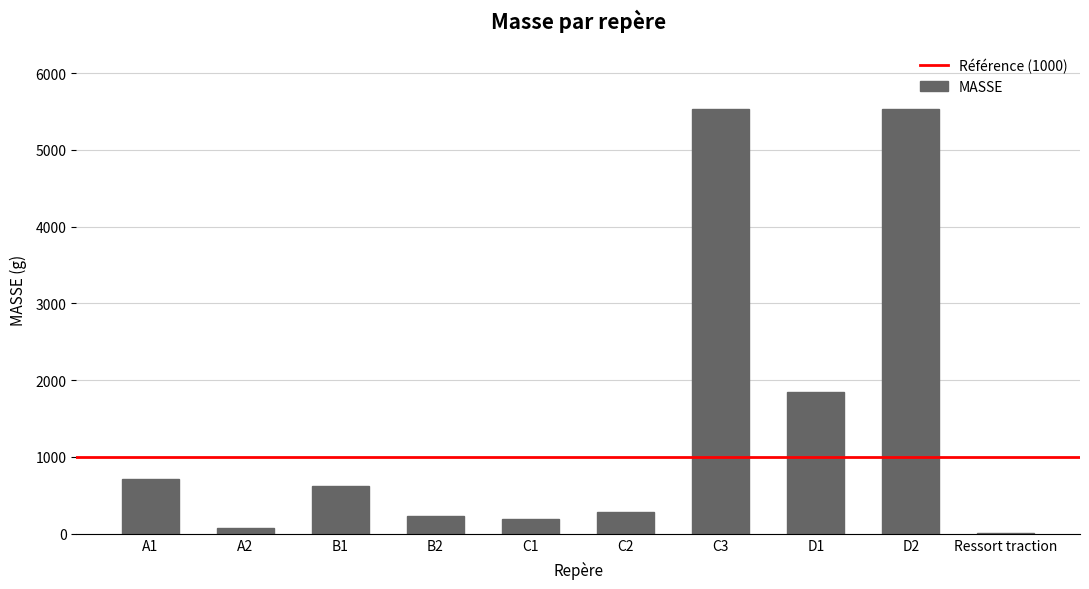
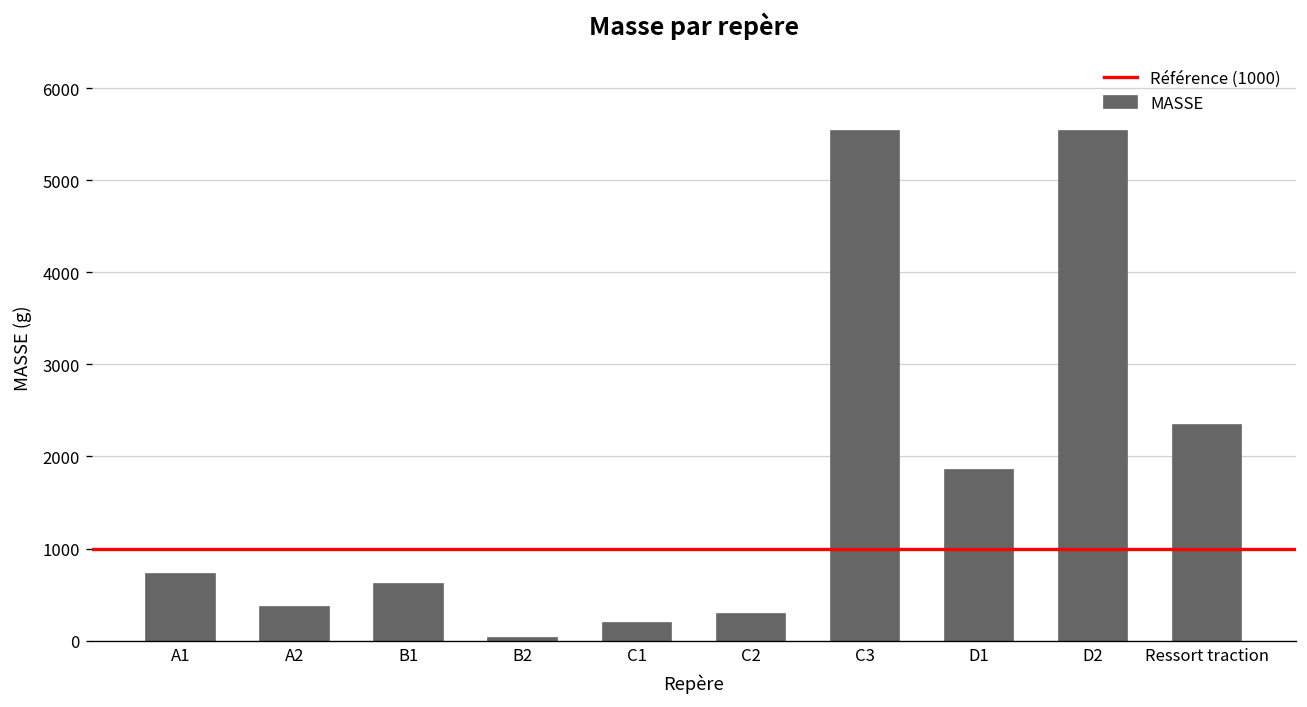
A2: 100 -> 400
B2: 200 -> 0
Ressort traction: 0 -> 2300
